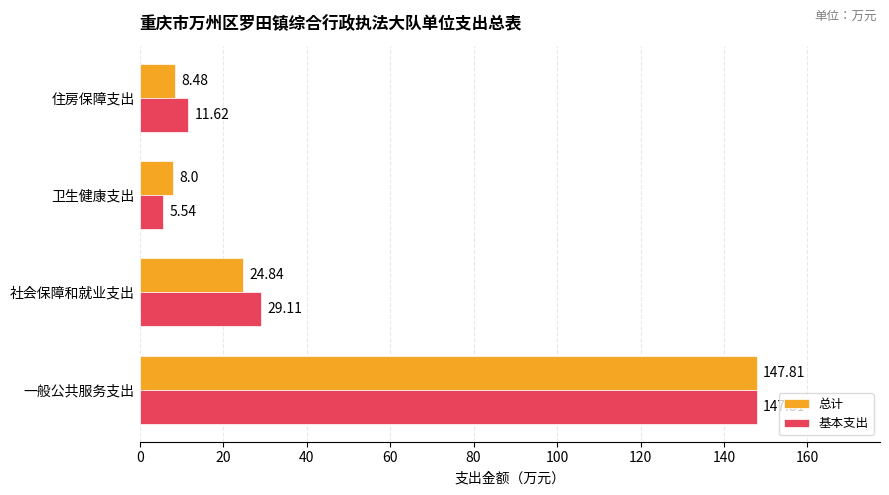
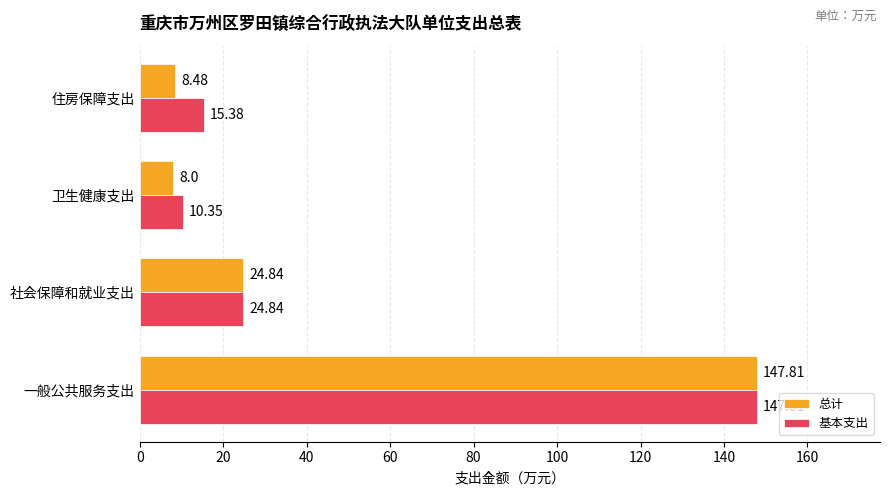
基本支出, 住房保障支出: 11.62 -> 15.38
基本支出, 卫生健康支出: 5.54 -> 10.35
基本支出, 社会保障和就业支出: 29.11 -> 24.84
